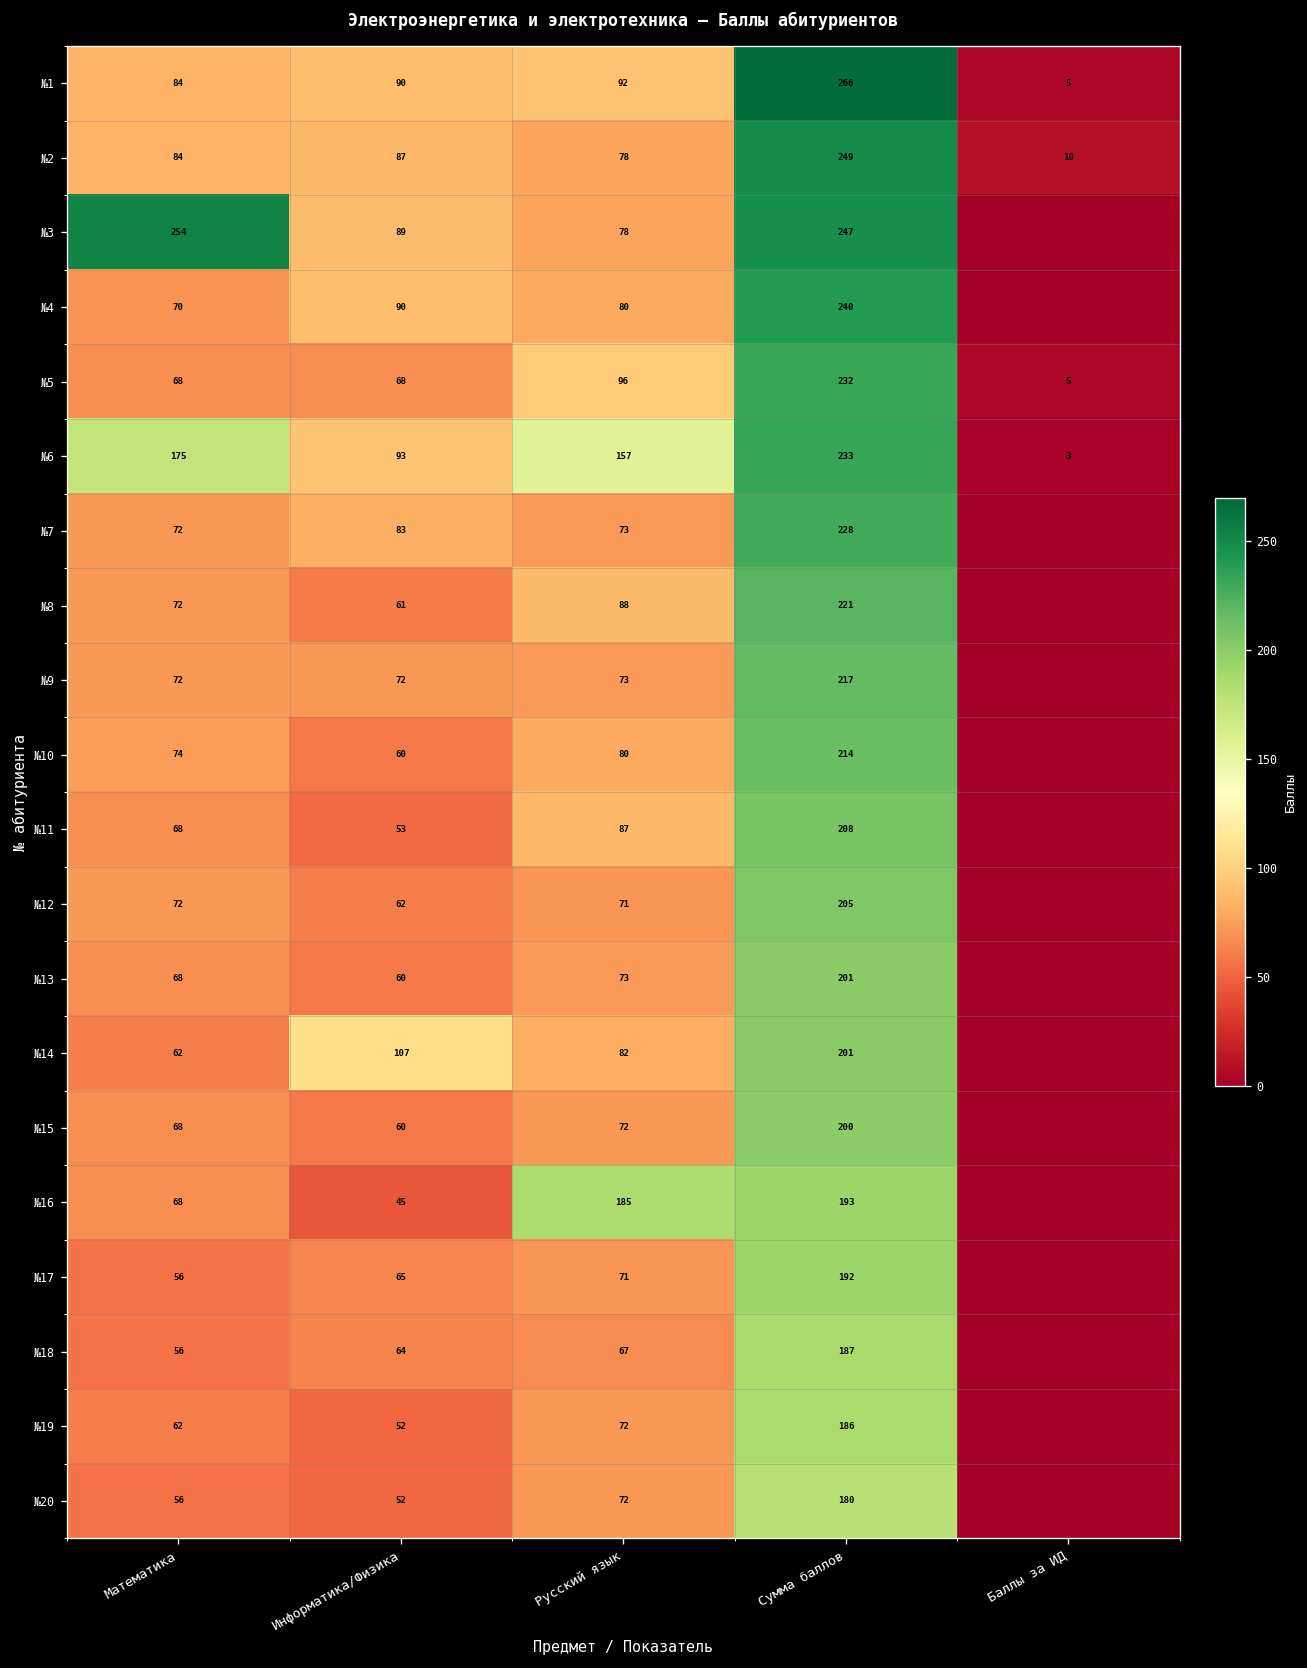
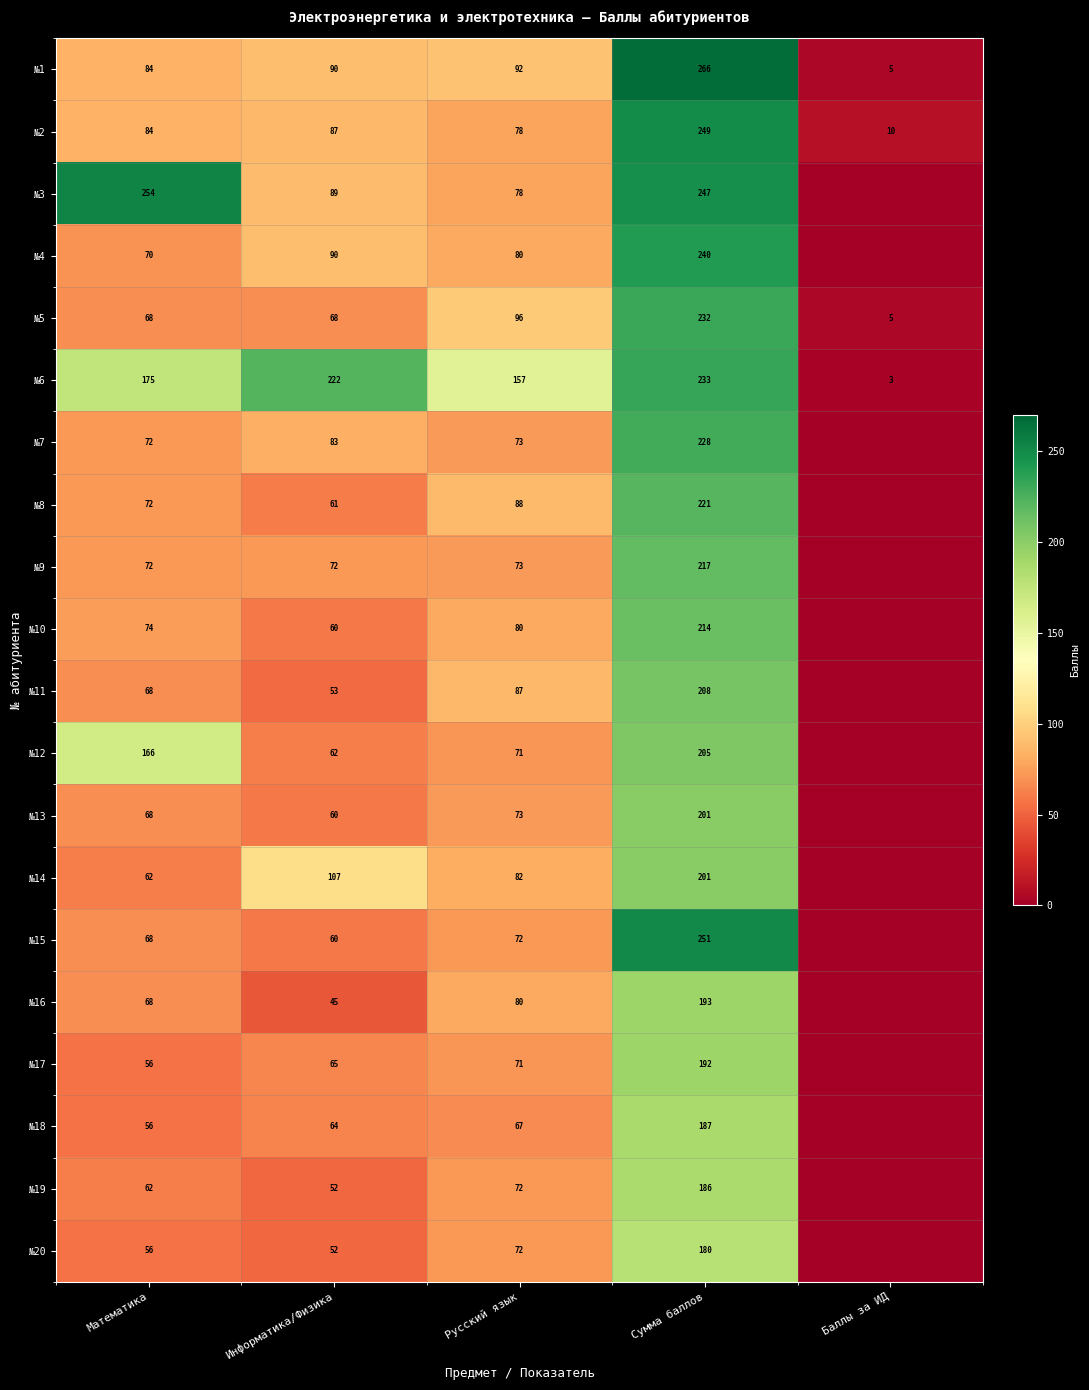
№6, Информатика/Физика: 93 -> 222
№12, Математика: 72 -> 166
№15, Сумма баллов: 200 -> 251
№16, Русский язык: 185 -> 80
